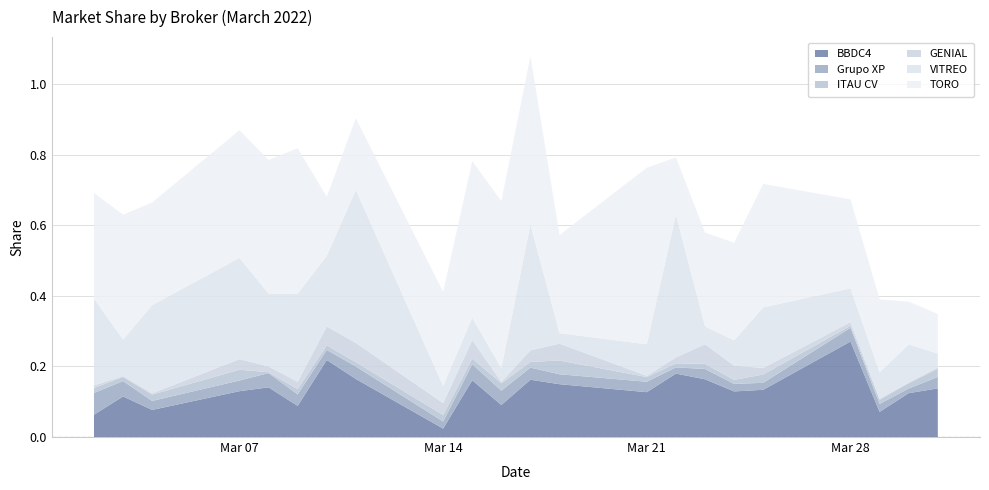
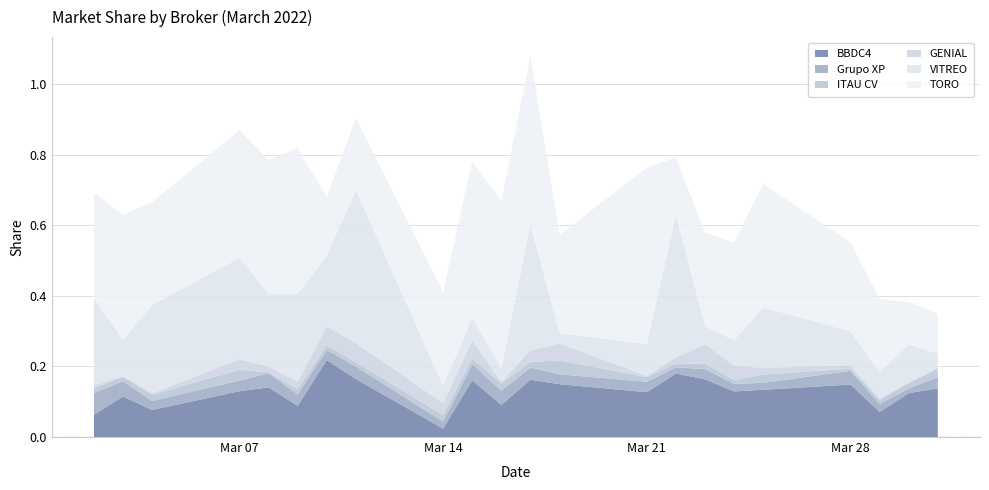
BBDC4, Mar 28: 0.27 -> 0.15
